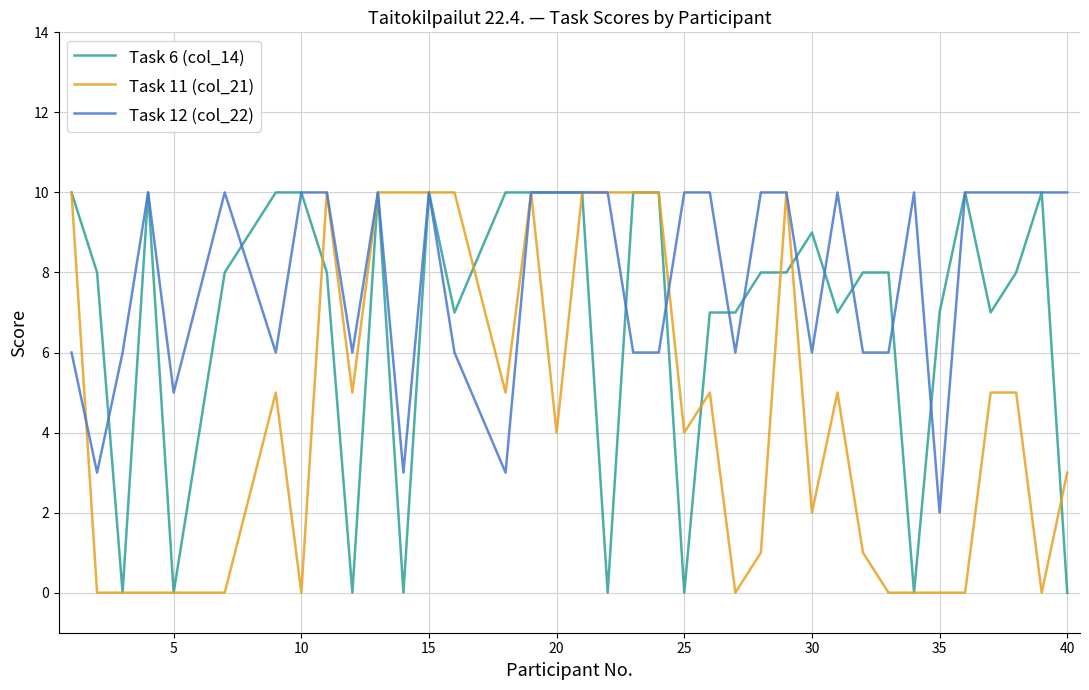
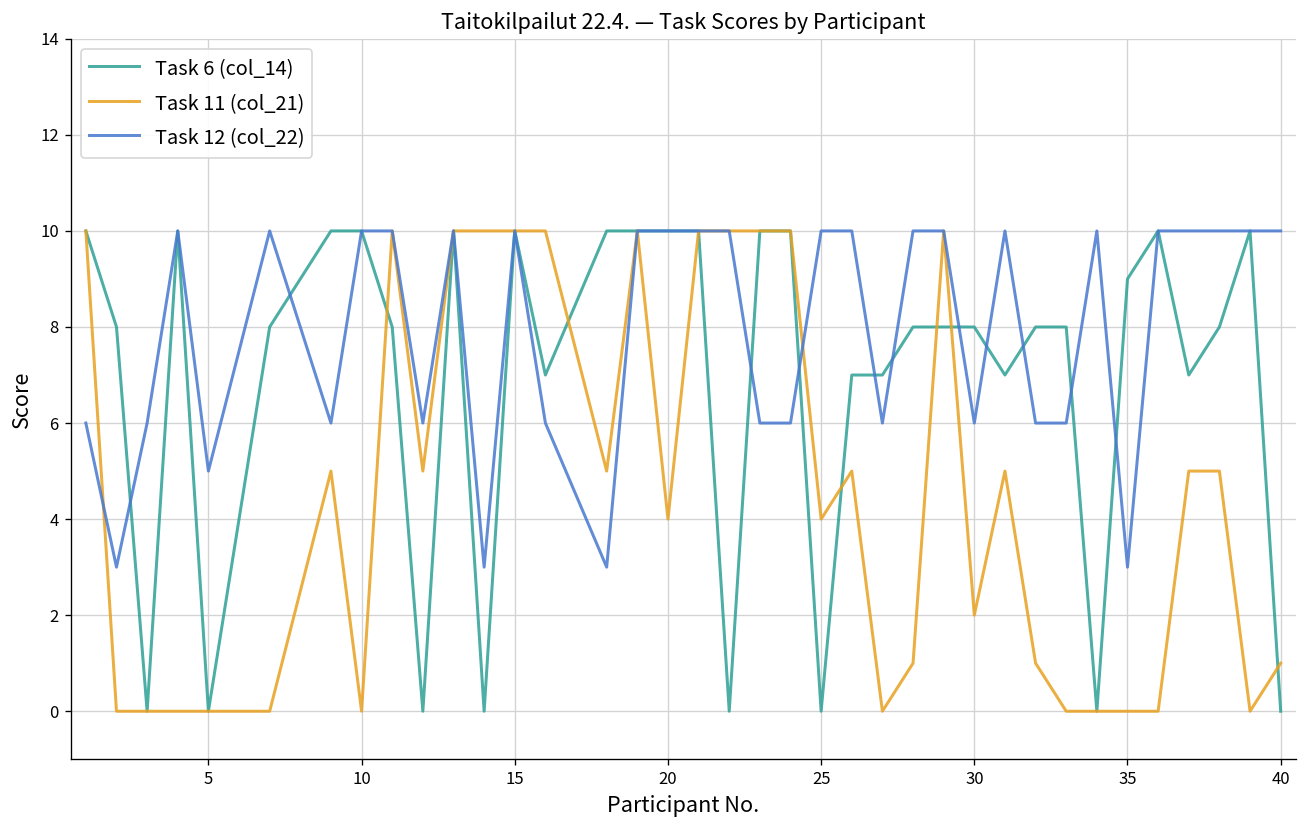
Task 6 (col_14), 30: 9 -> 8
Task 6 (col_14), 35: 7 -> 9
Task 12 (col_22), 35: 2 -> 3
Task 11 (col_21), 40: 3 -> 1
